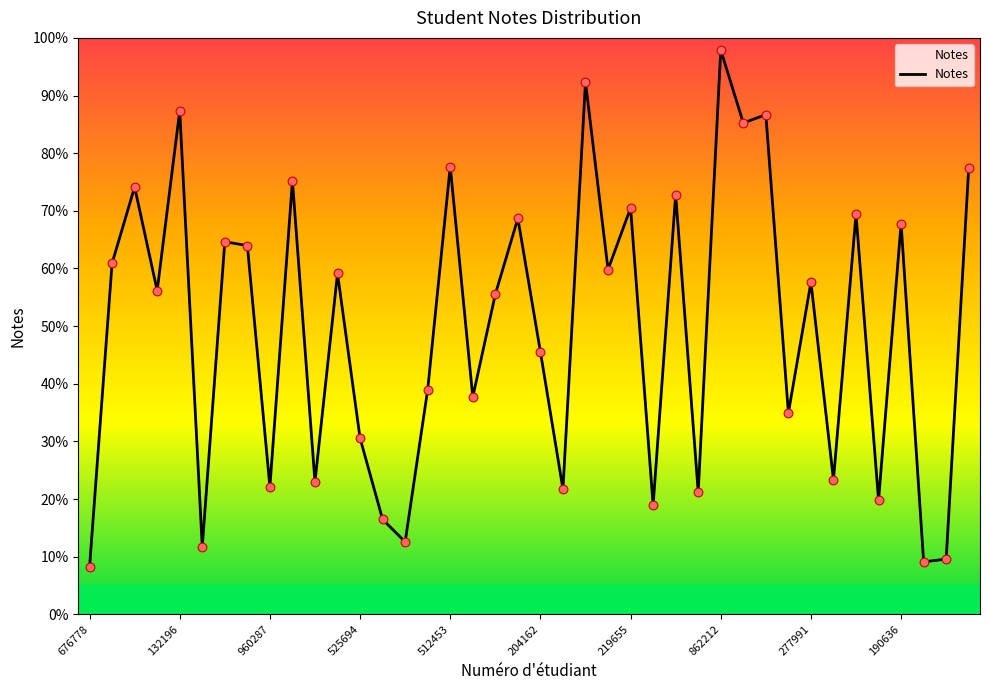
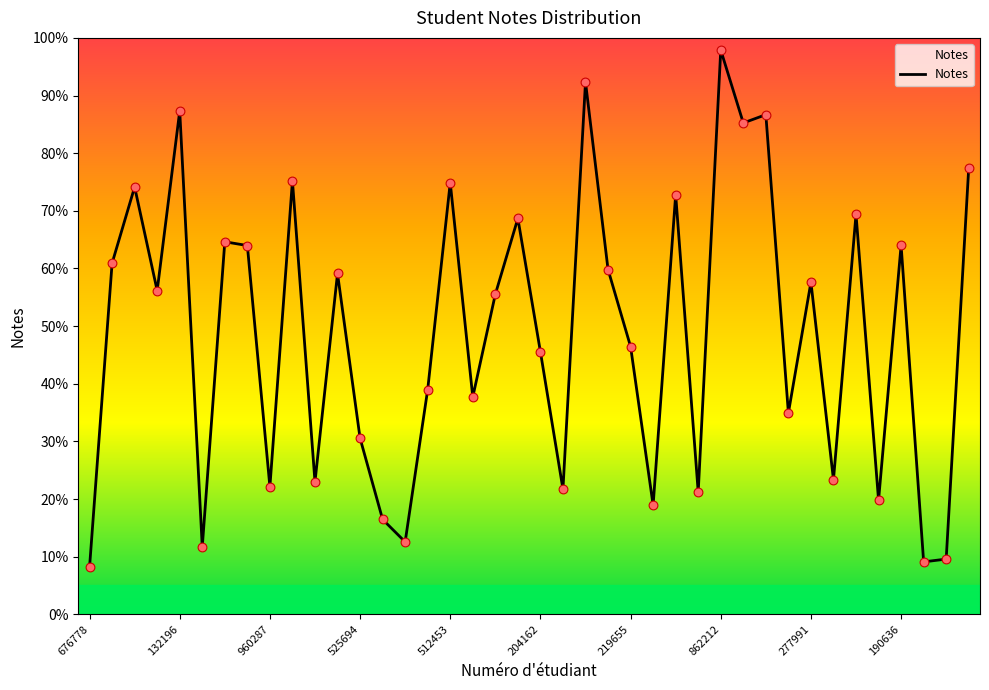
512453: 78% -> 75%
219655: 70% -> 46%
190636: 68% -> 64%
